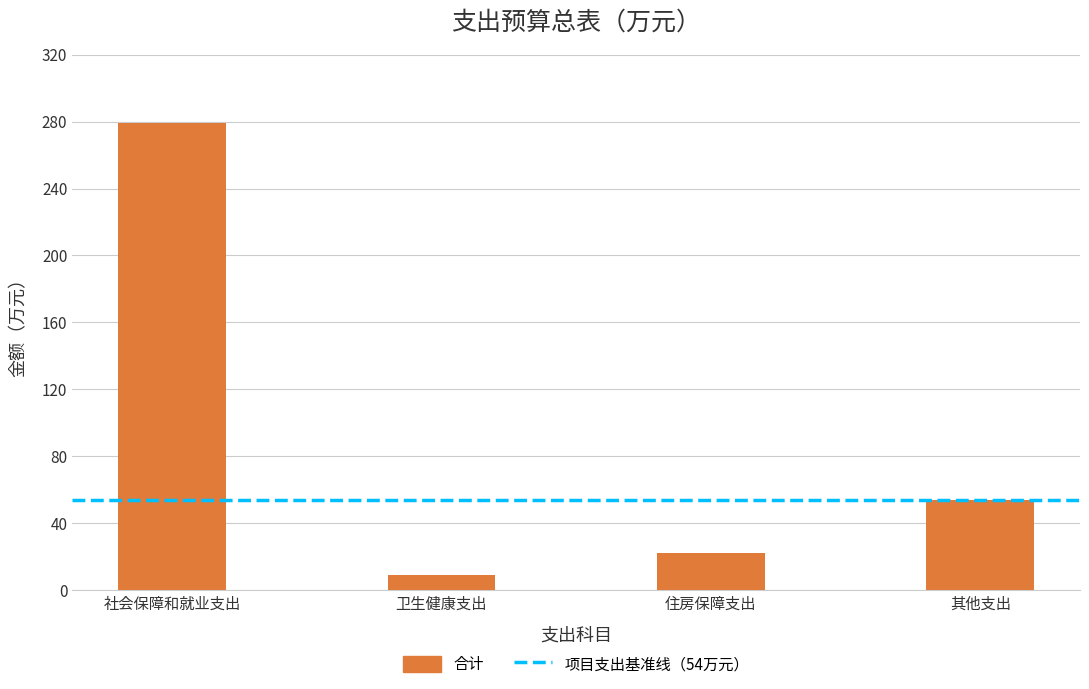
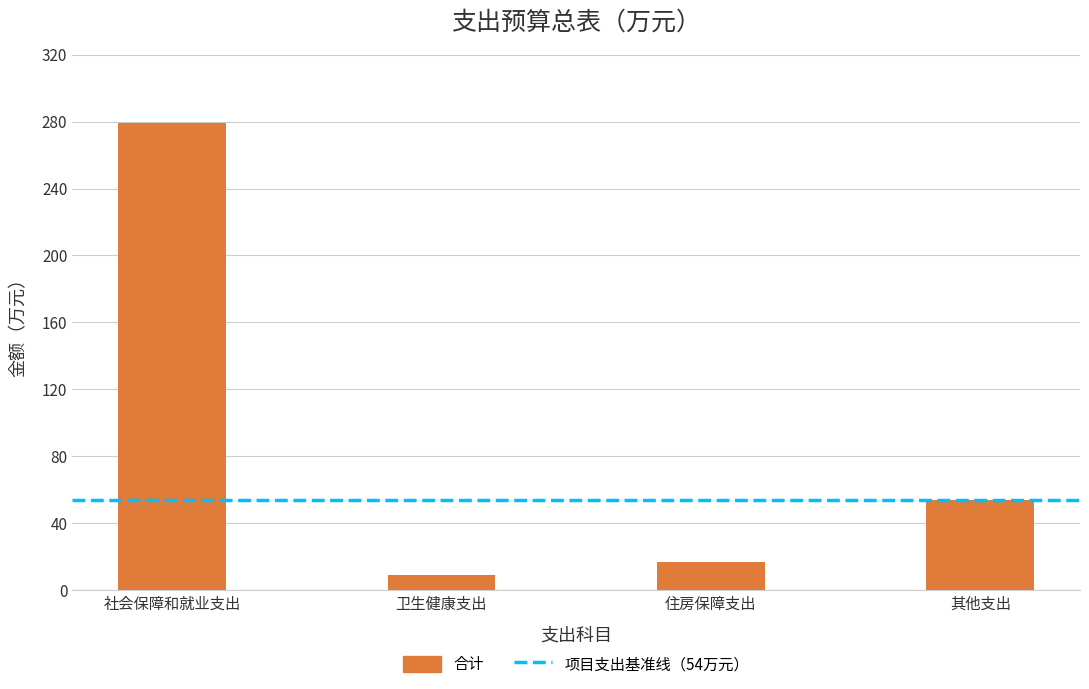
住房保障支出: 22 -> 17
